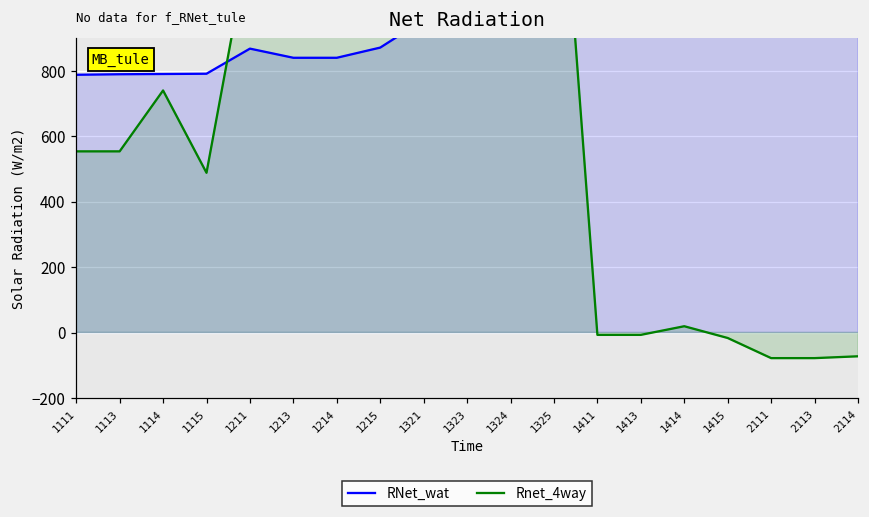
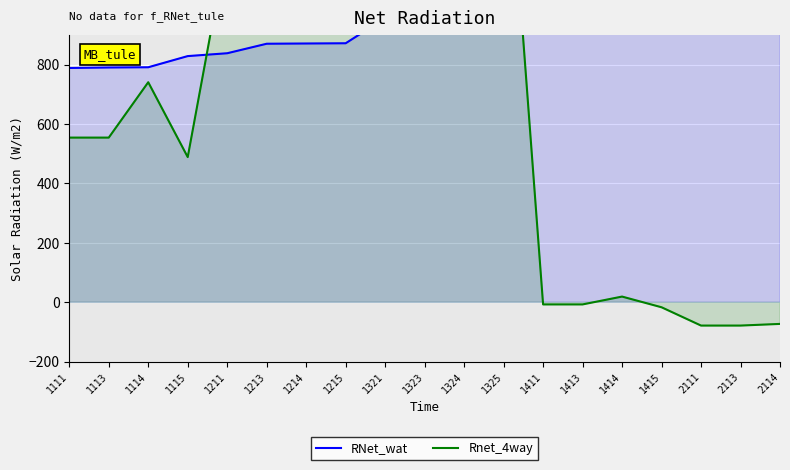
RNet_wat, 1115: 790 -> 830
RNet_wat, 1211: 870 -> 840
RNet_wat, 1213: 840 -> 870
RNet_wat, 1214: 840 -> 870
